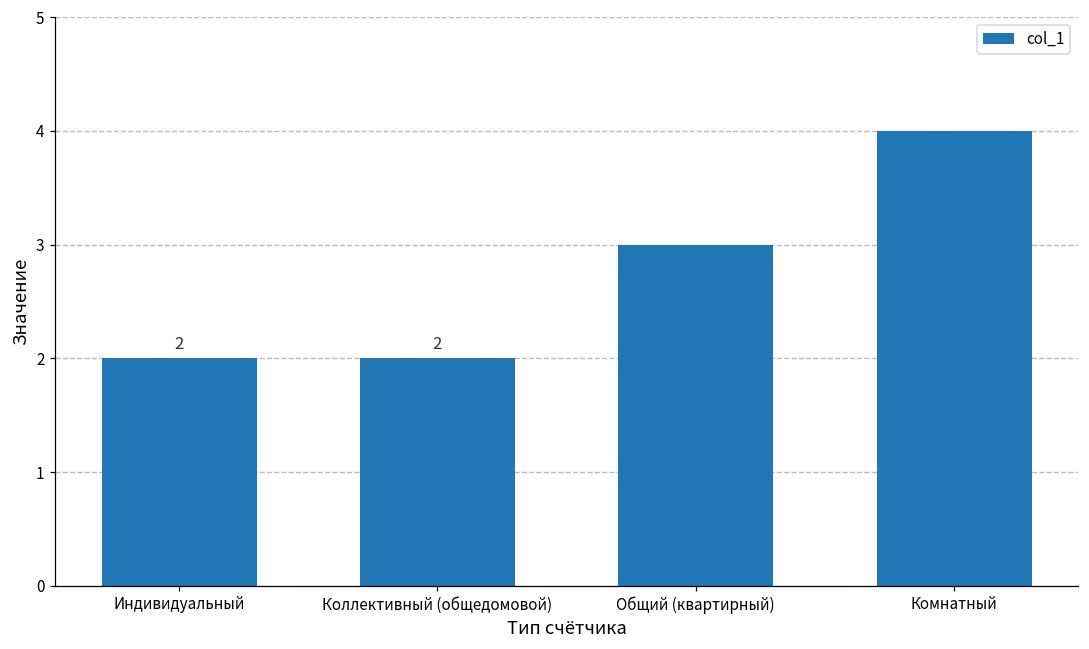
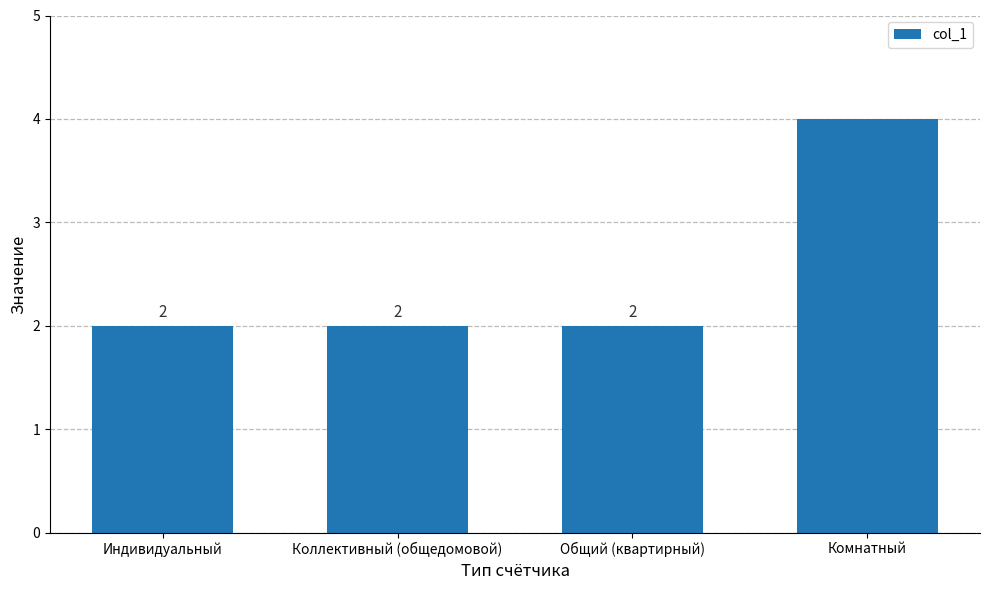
Общий (квартирный): 3 -> 2
